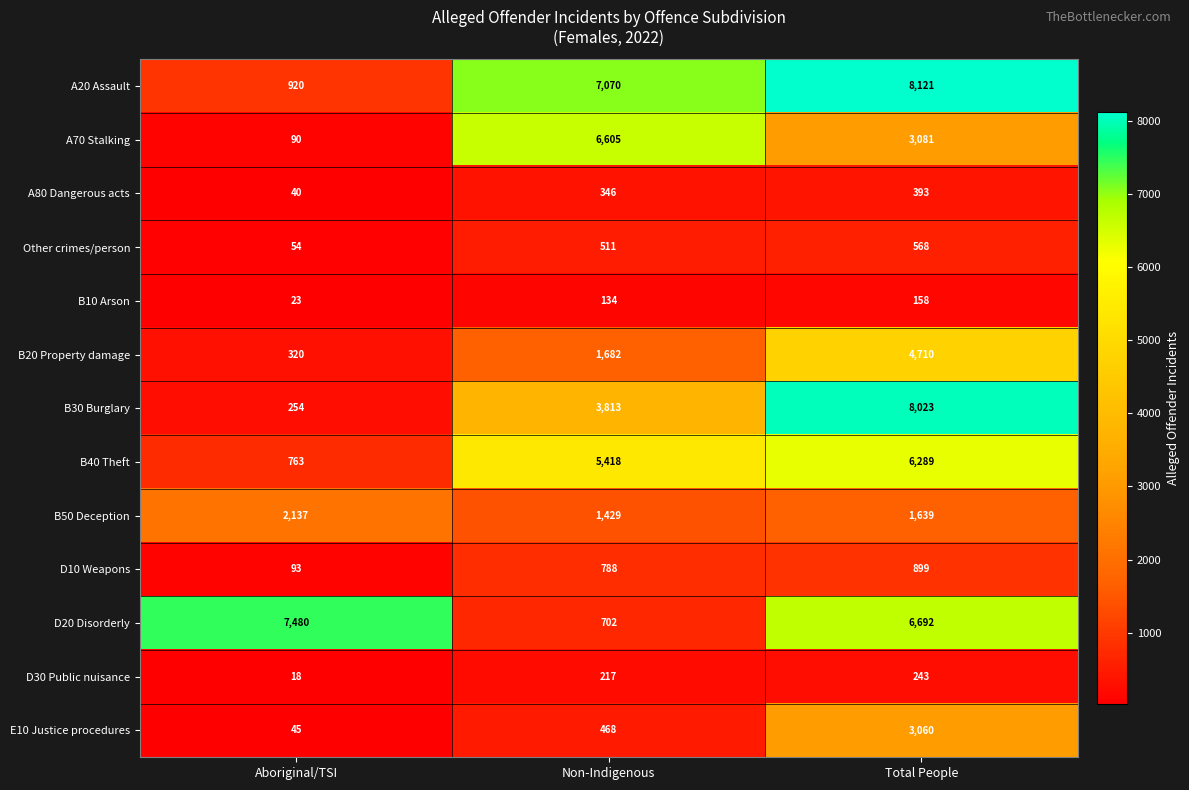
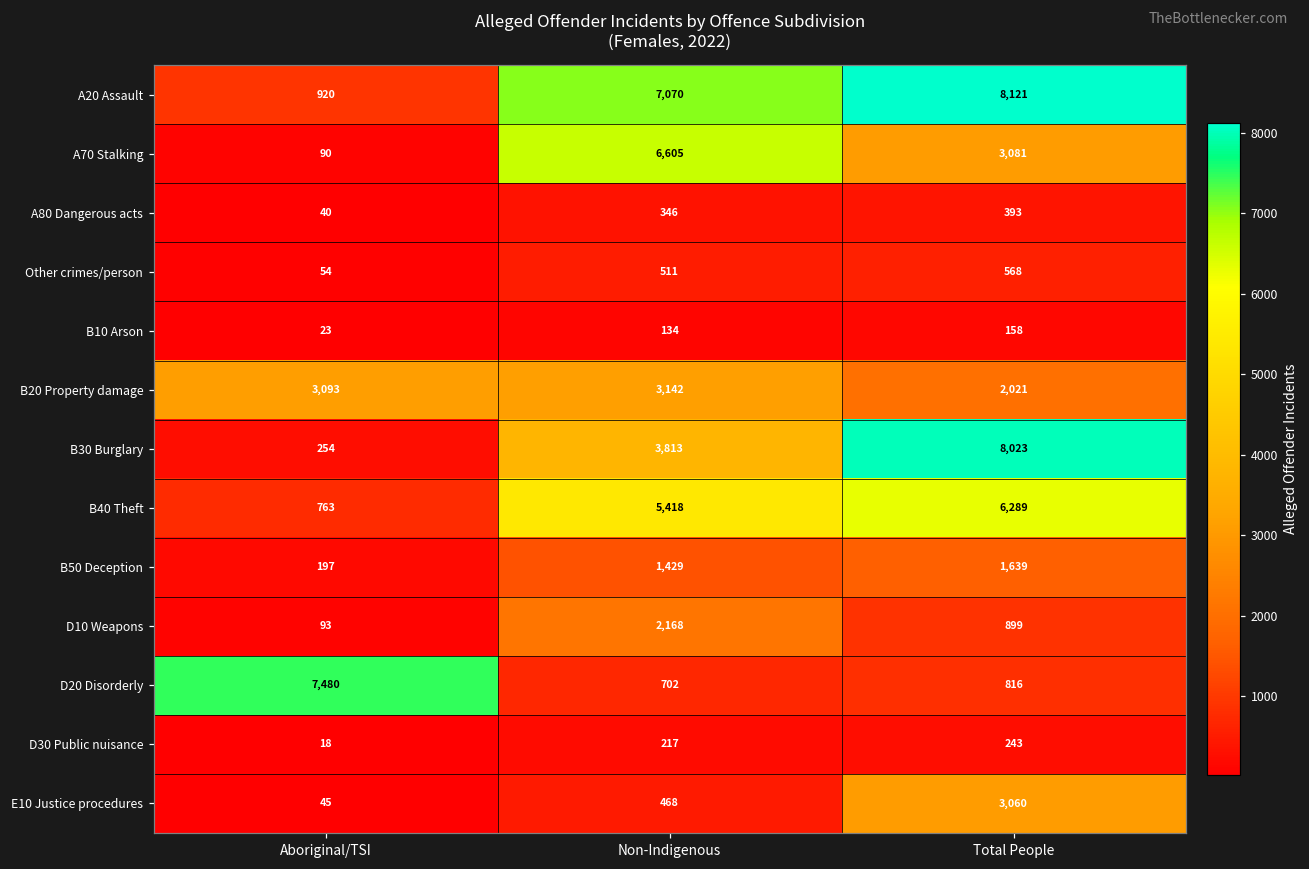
B20 Property damage, Aboriginal/TSI: 320 -> 3,093
B20 Property damage, Non-Indigenous: 1,682 -> 3,142
B20 Property damage, Total People: 4,710 -> 2,021
B50 Deception, Aboriginal/TSI: 2,137 -> 197
D10 Weapons, Non-Indigenous: 788 -> 2,168
D20 Disorderly, Total People: 6,692 -> 816
